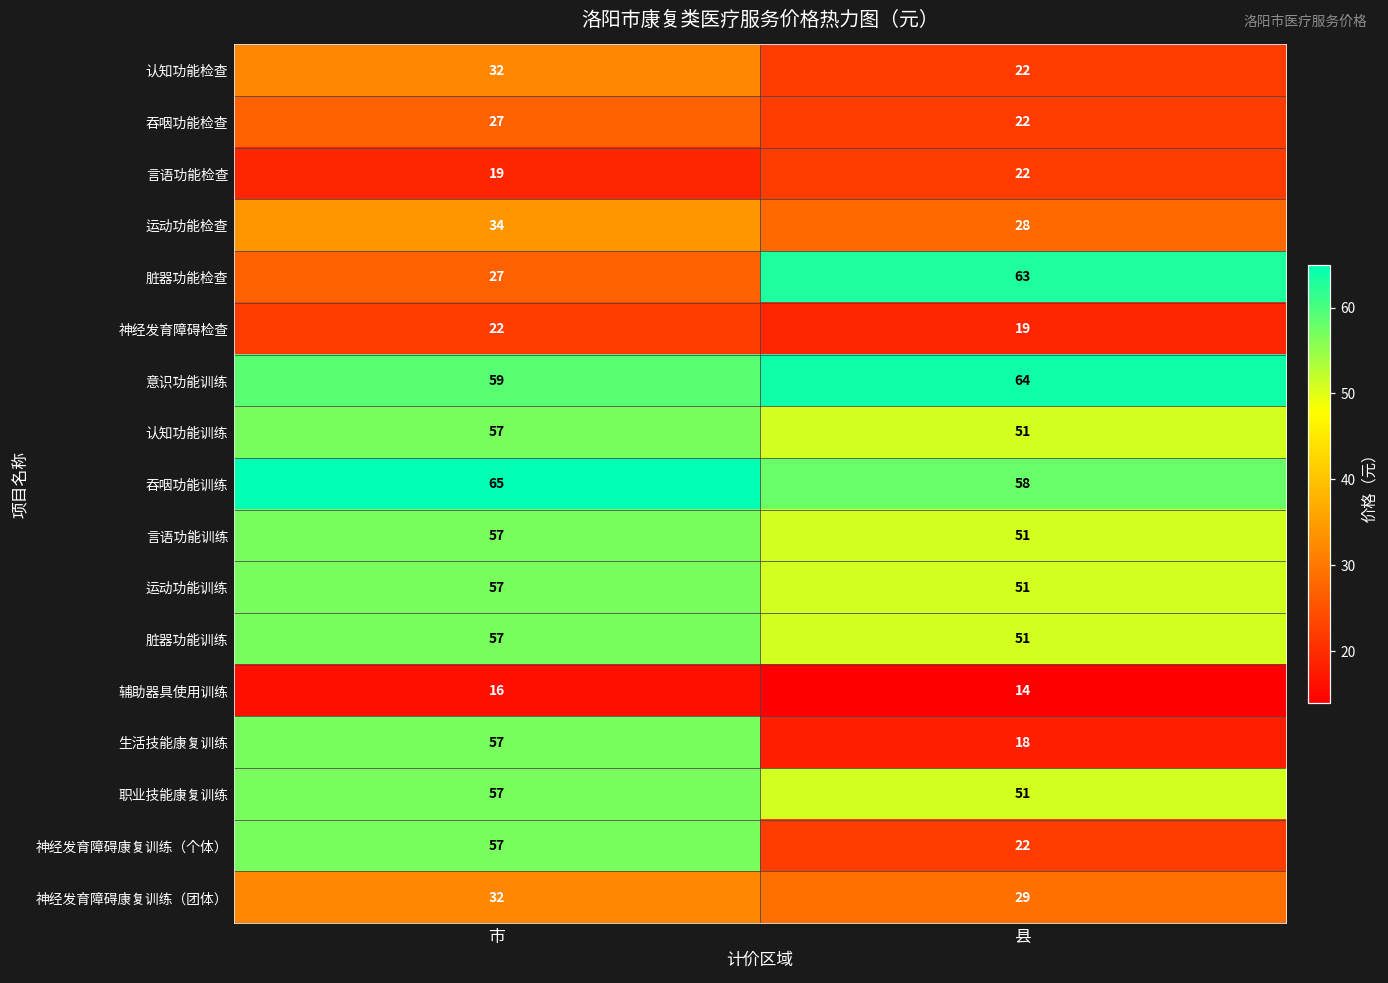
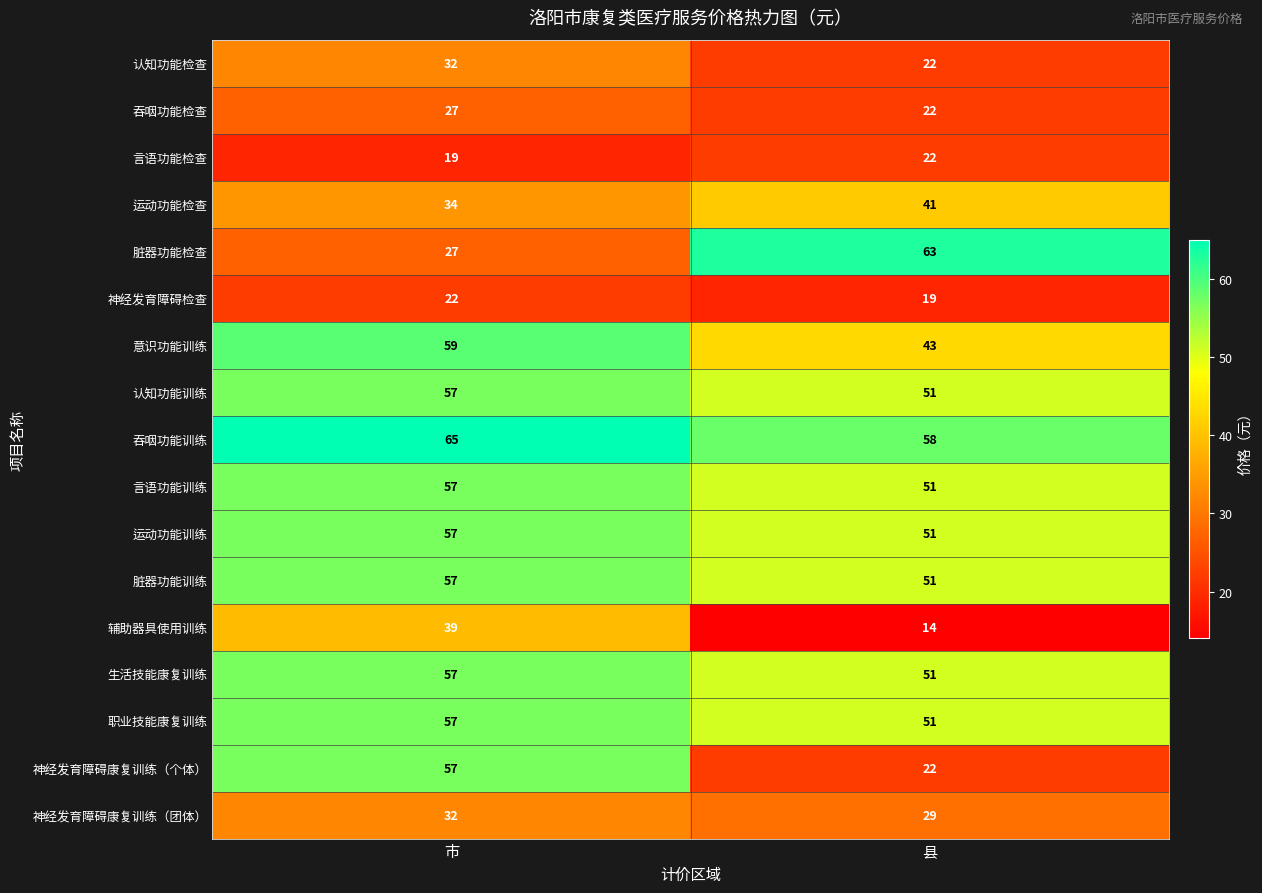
运动功能检查, 县: 28 -> 41
意识功能训练, 县: 64 -> 43
辅助器具使用训练, 市: 16 -> 39
生活技能康复训练, 县: 18 -> 51
